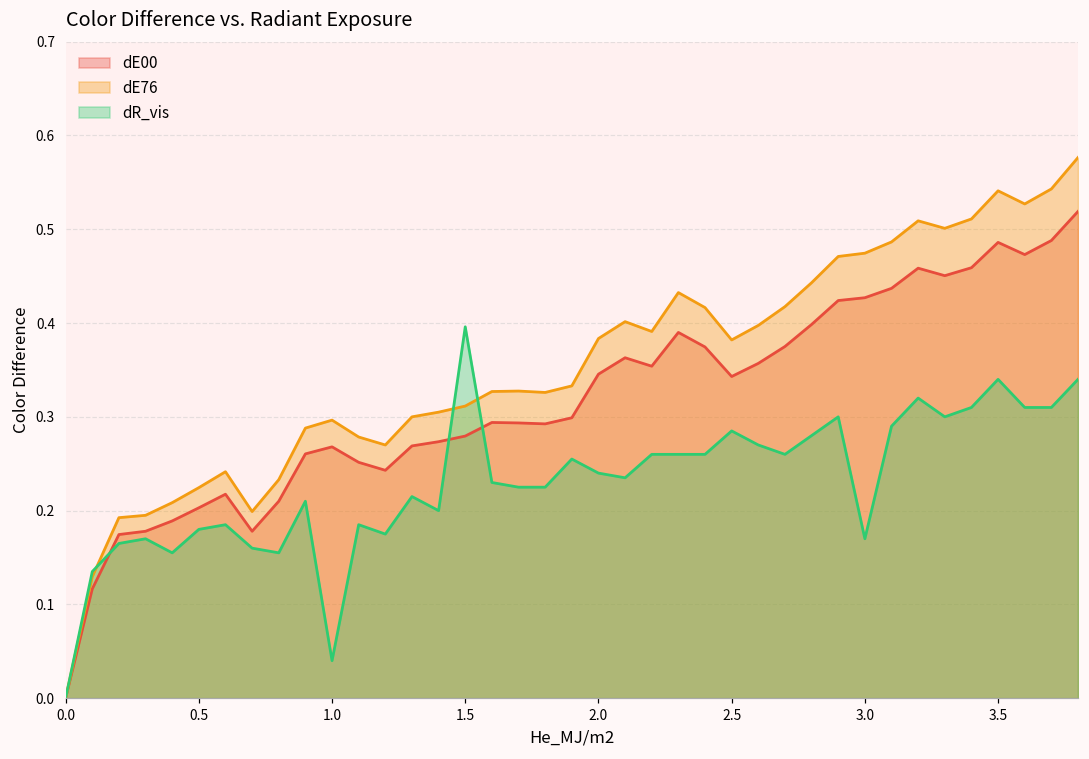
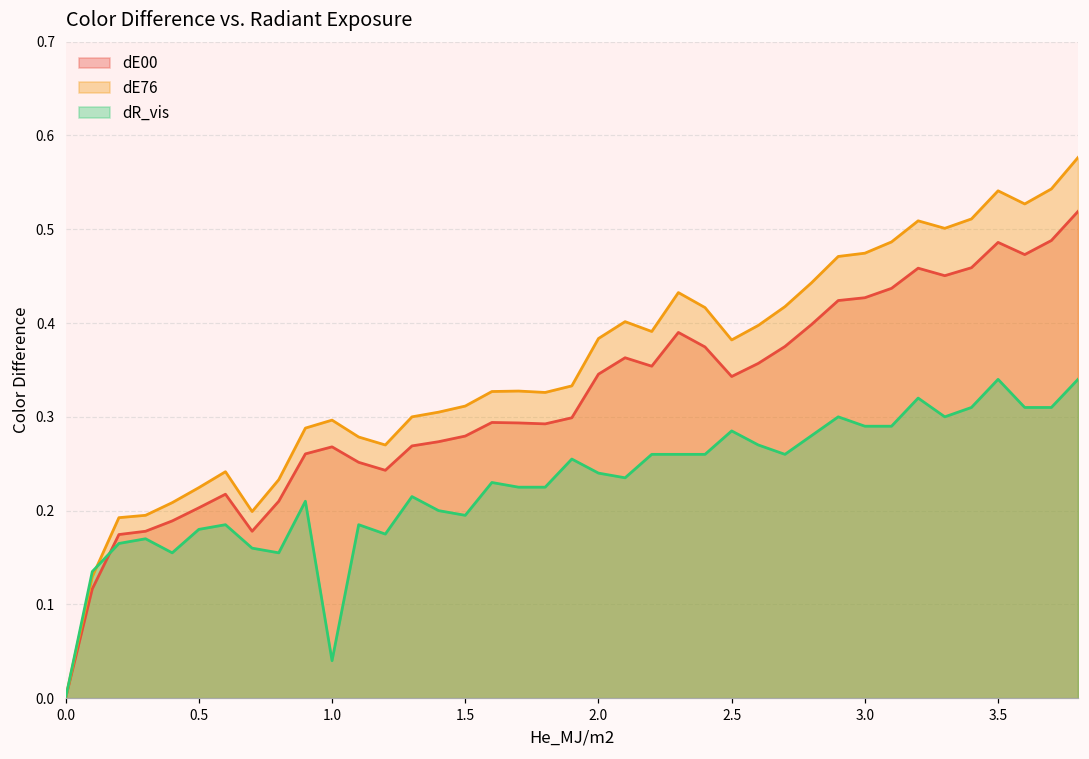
dR_vis, 1.5: 0.40 -> 0.20
dR_vis, 3.0: 0.17 -> 0.29
